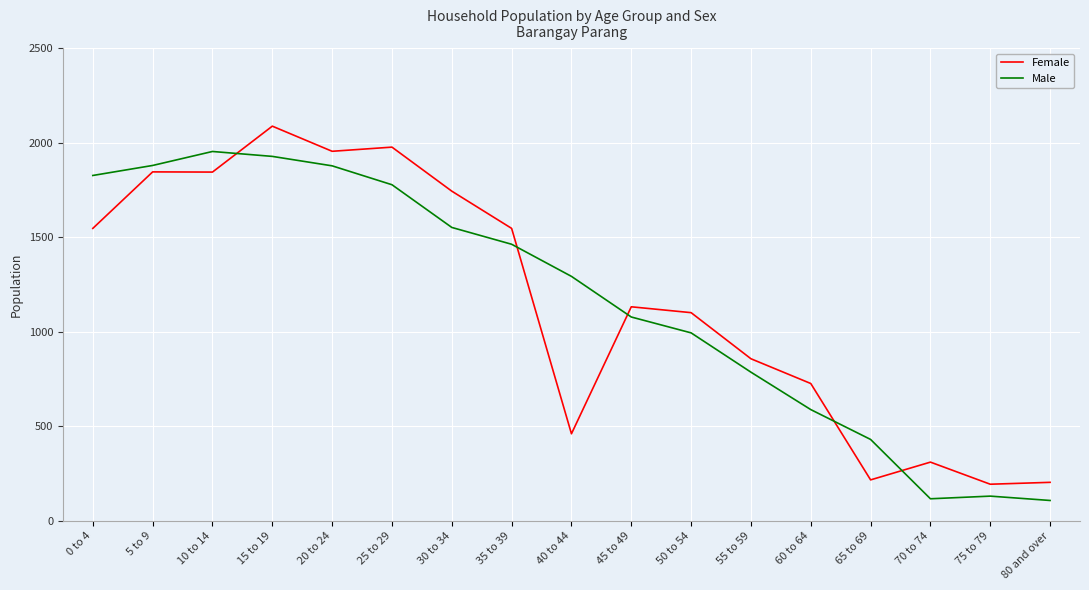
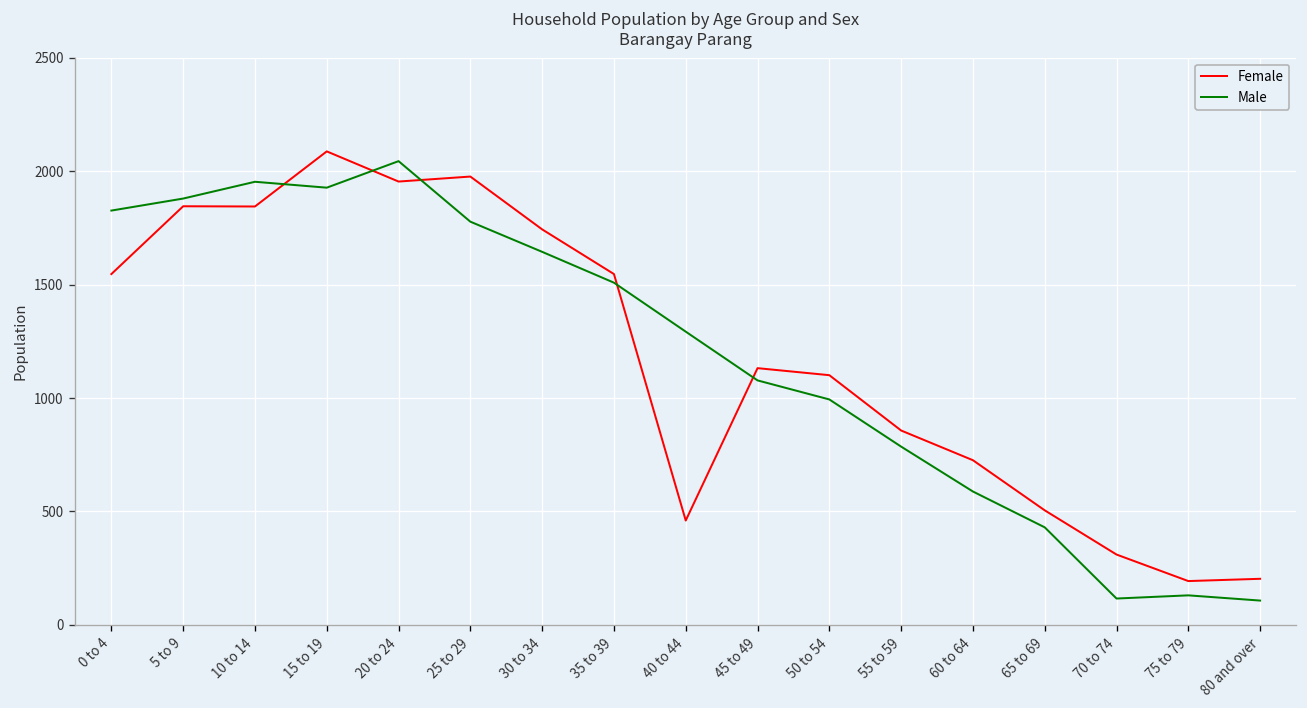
Male, 20 to 24: 1880 -> 2050
Male, 30 to 34: 1550 -> 1650
Male, 35 to 39: 1460 -> 1510
Female, 65 to 69: 220 -> 510
